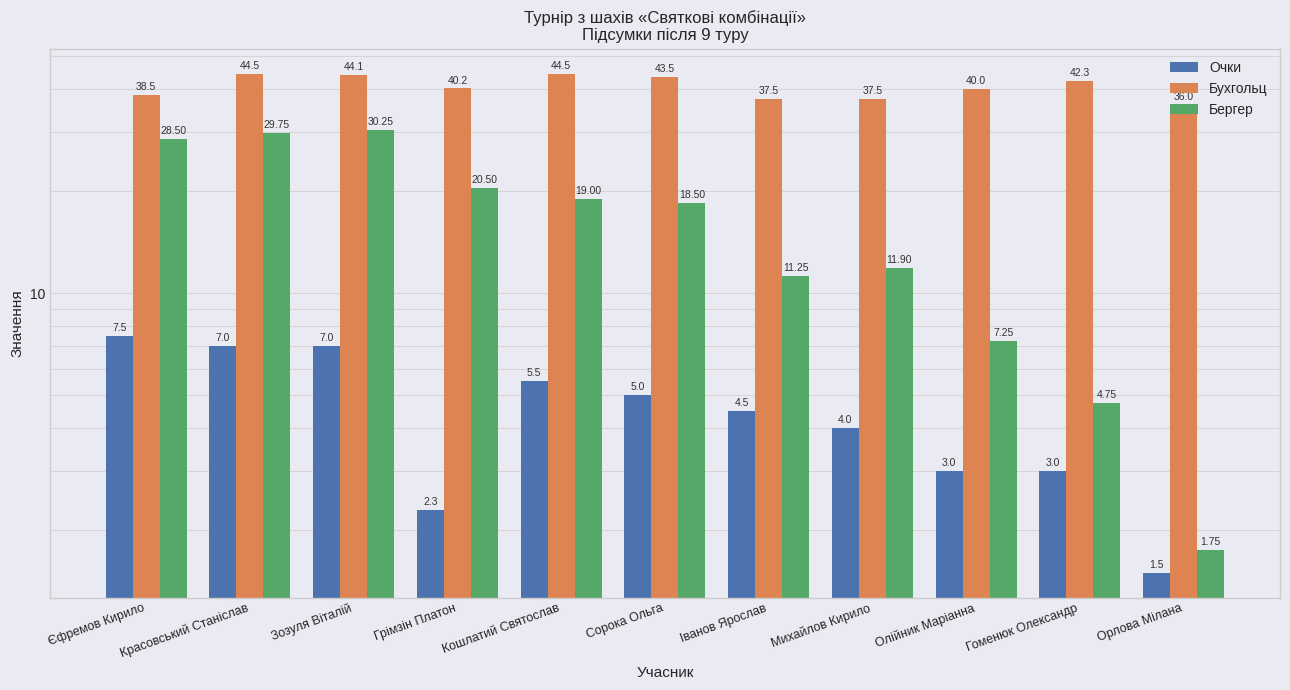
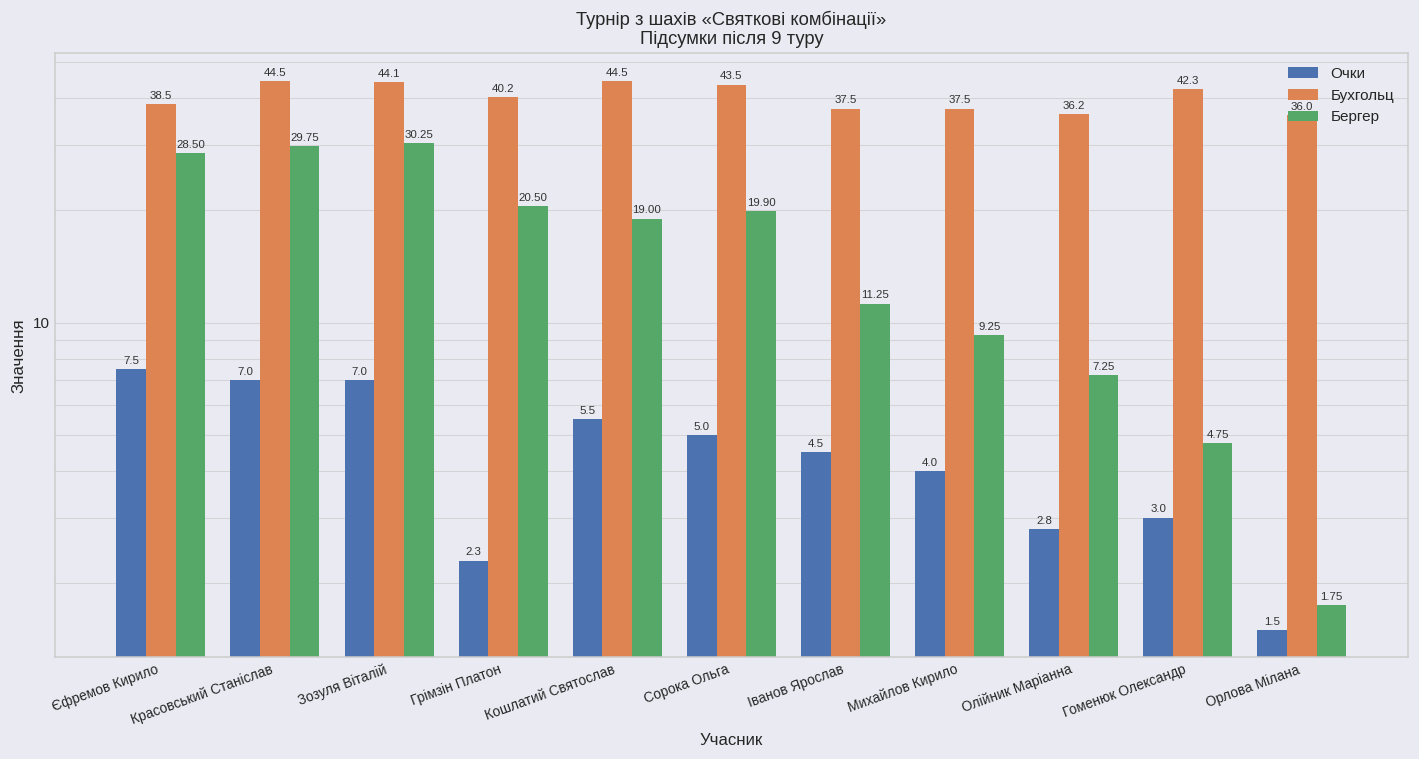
Бергер, Сорока Ольга: 18.50 -> 19.90
Бергер, Михайлов Кирило: 11.90 -> 9.25
Очки, Олійник Маріанна: 3.0 -> 2.8
Бухгольц, Олійник Маріанна: 40.0 -> 36.2
